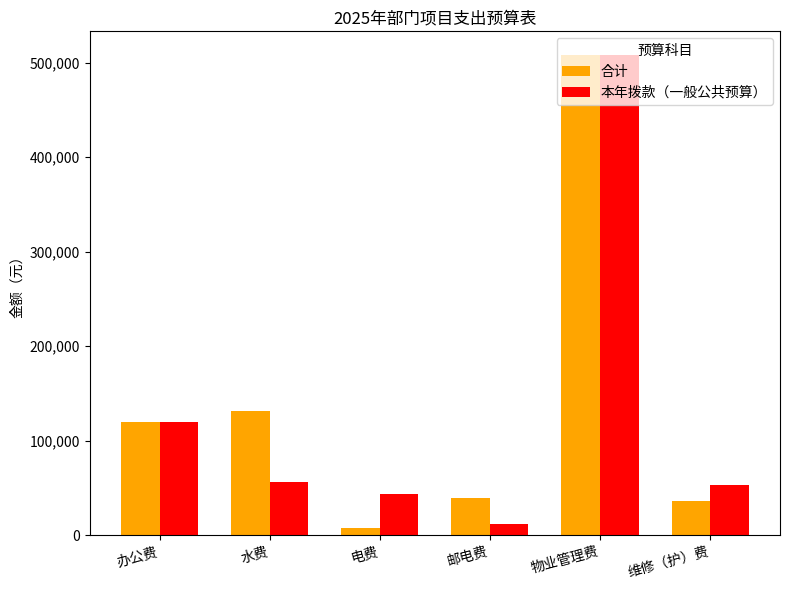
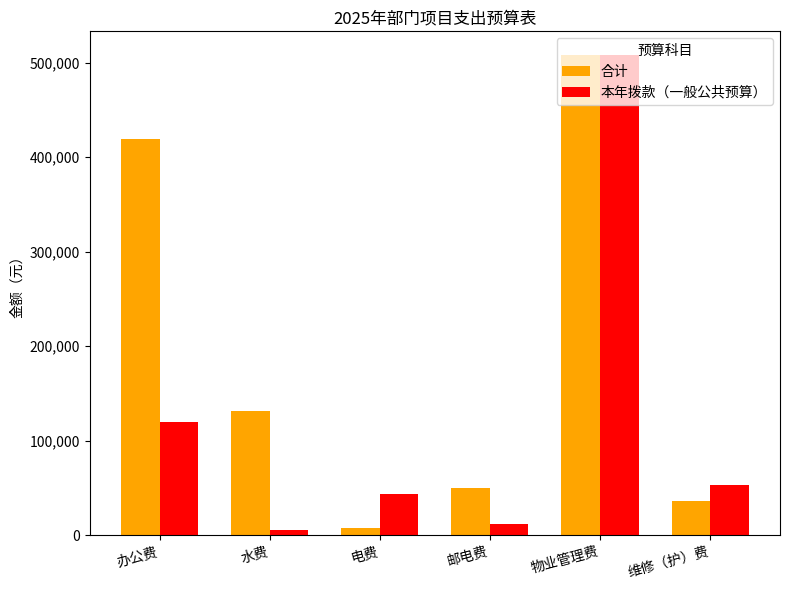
合计, 办公费: 120,000 -> 420,000
本年拨款（一般公共预算）, 水费: 60,000 -> 10,000
合计, 邮电费: 40,000 -> 50,000
